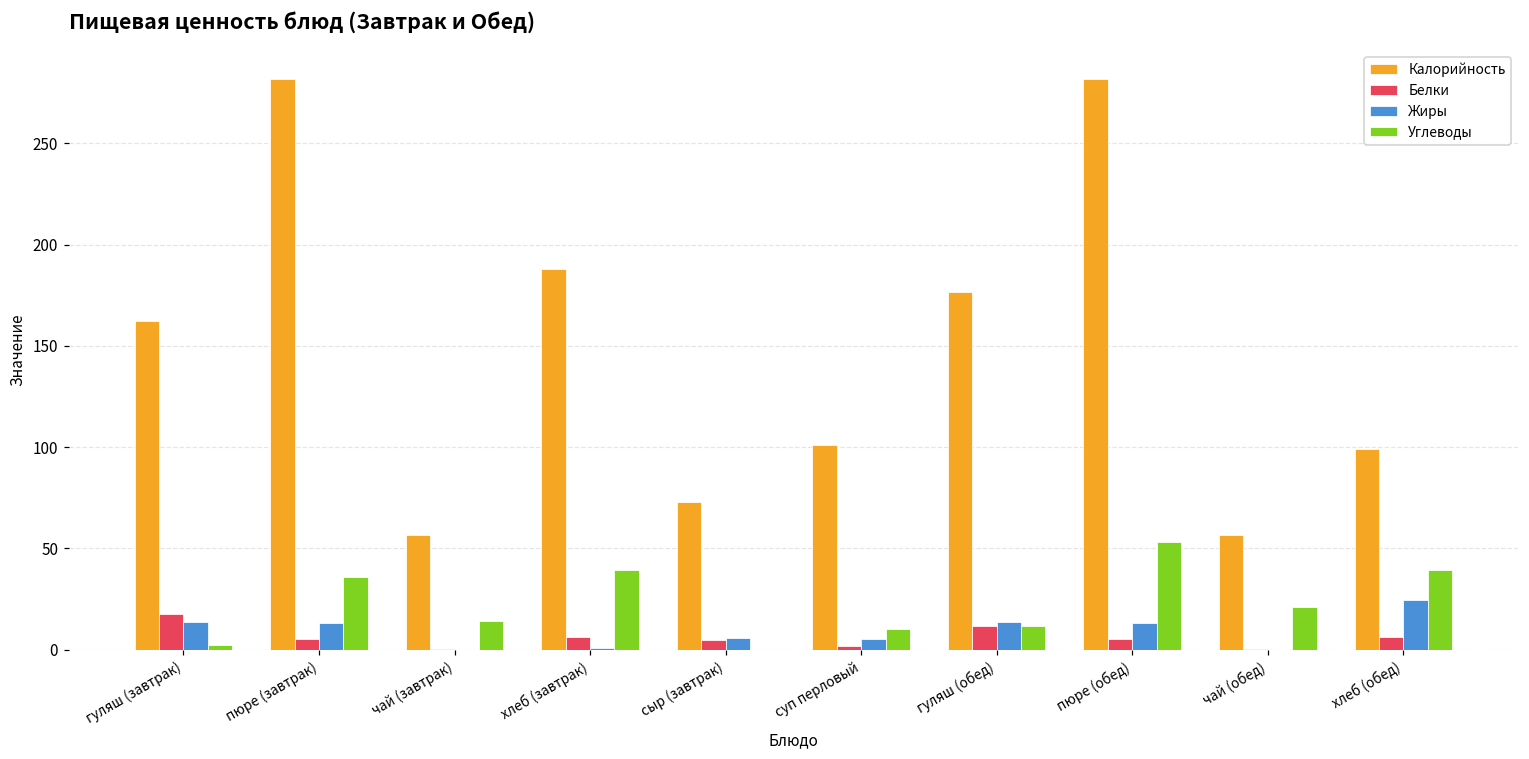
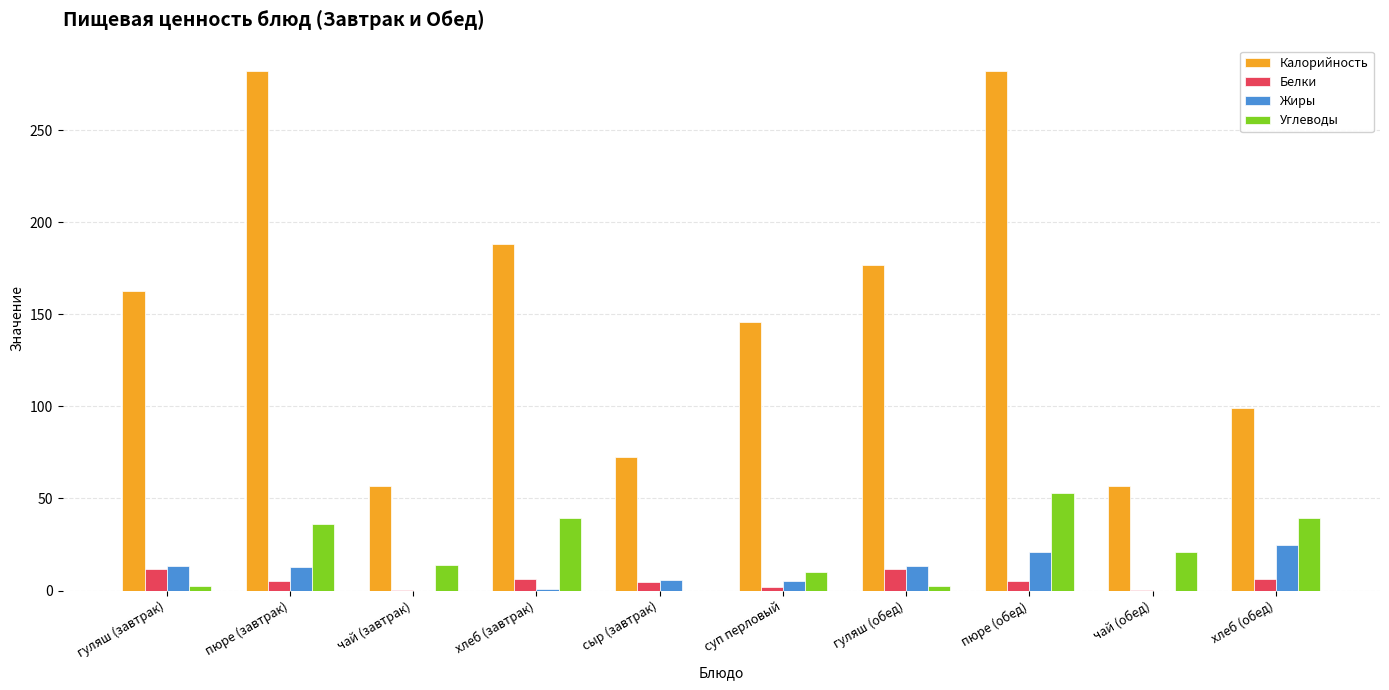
Белки, гуляш (завтрак): 18 -> 12
Калорийность, суп перловый: 101 -> 146
Углеводы, гуляш (обед): 12 -> 2
Жиры, пюре (обед): 13 -> 21
